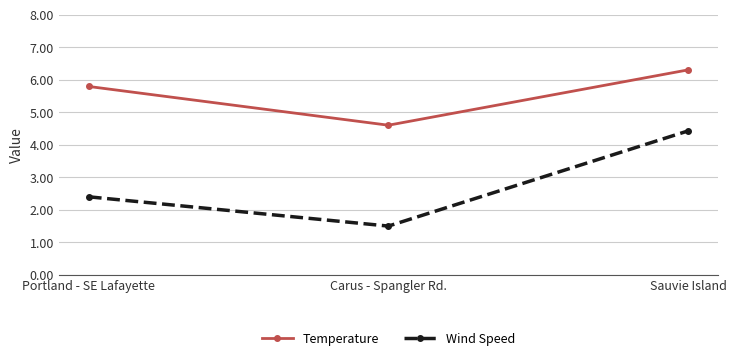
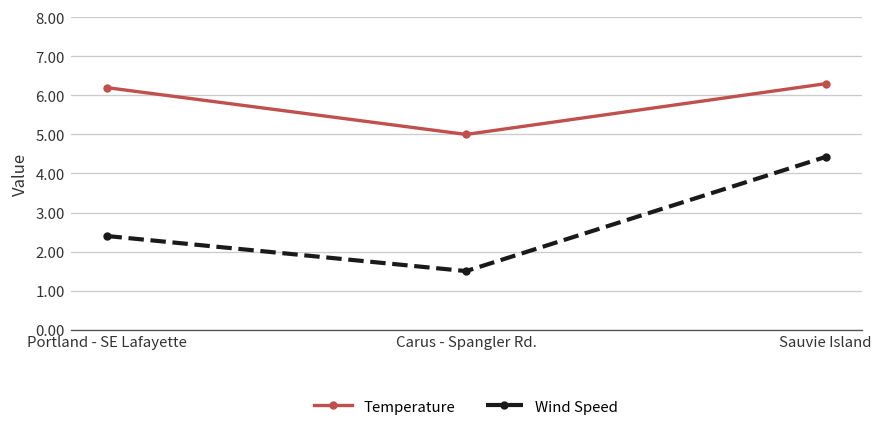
Temperature, Portland - SE Lafayette: 5.8 -> 6.2
Temperature, Carus - Spangler Rd.: 4.6 -> 5.0
